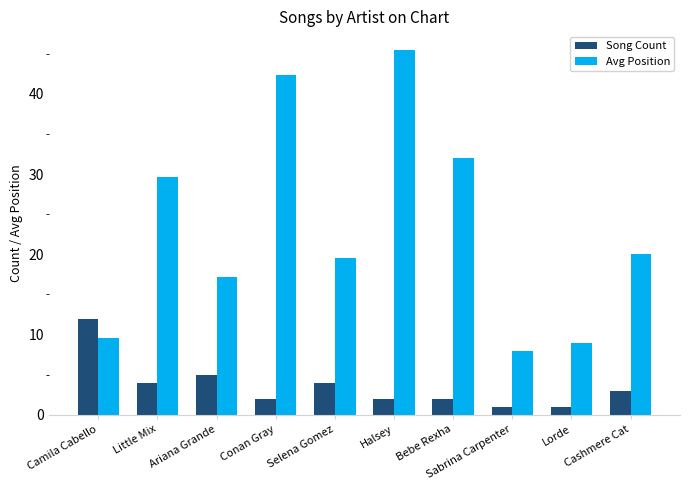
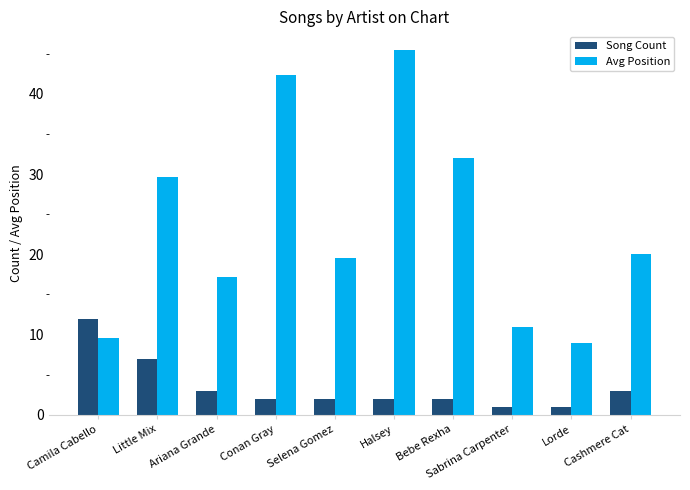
Song Count, Little Mix: 4 -> 7
Song Count, Ariana Grande: 5 -> 3
Song Count, Selena Gomez: 4 -> 2
Avg Position, Sabrina Carpenter: 8 -> 11
